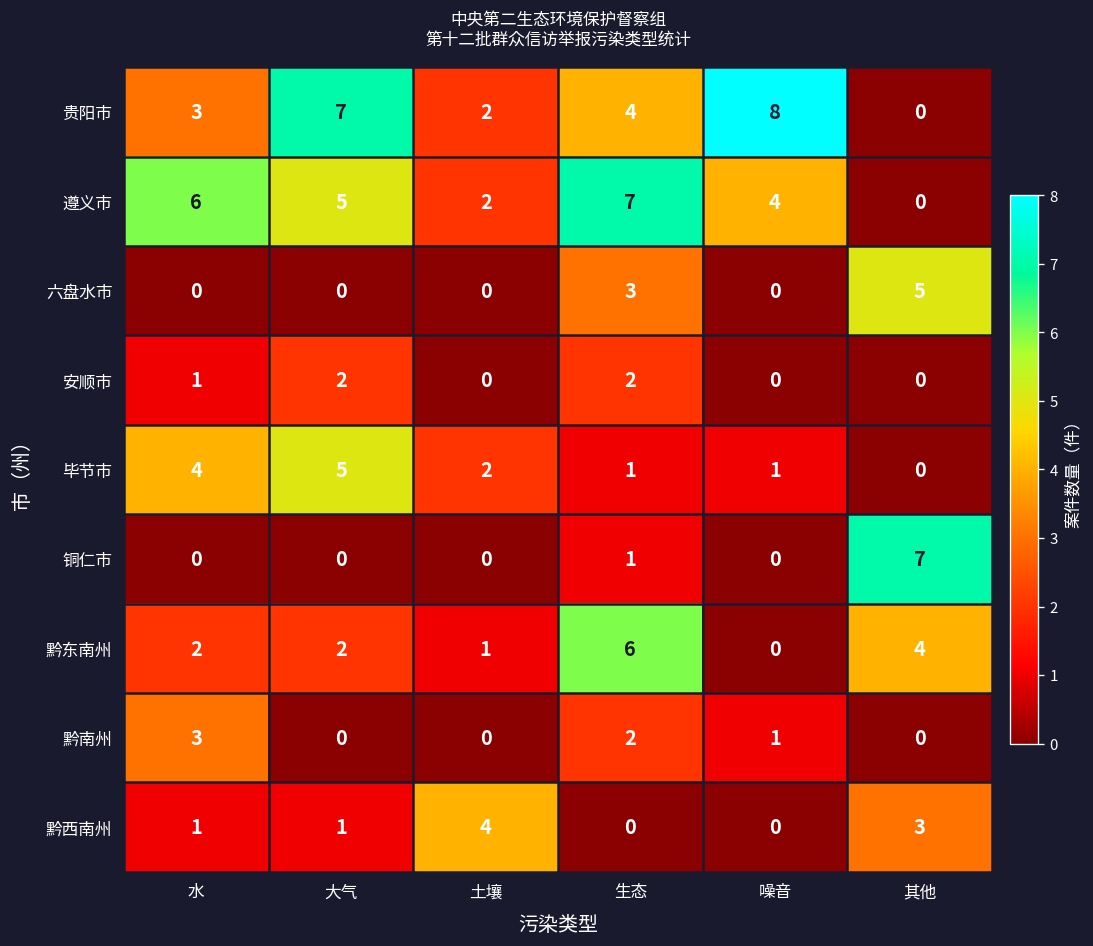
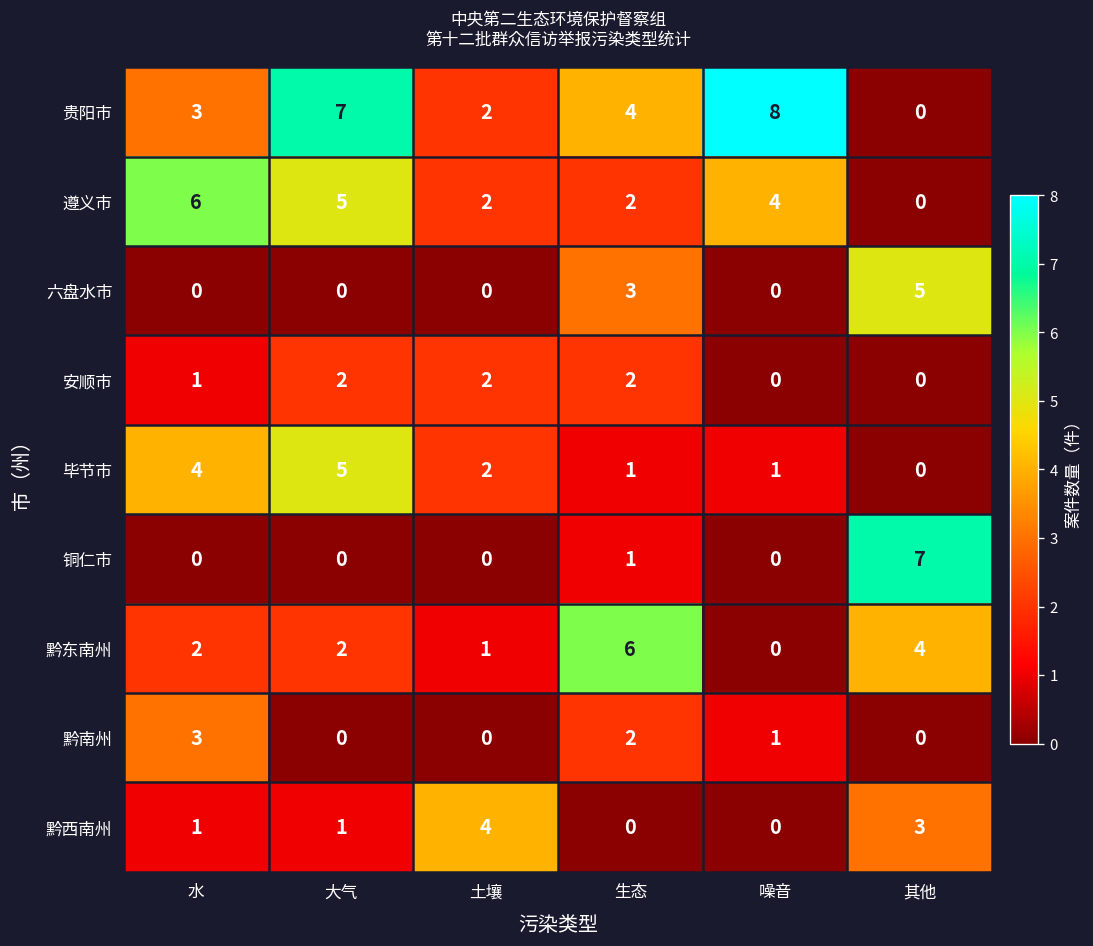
遵义市, 生态: 7 -> 2
安顺市, 土壤: 0 -> 2
